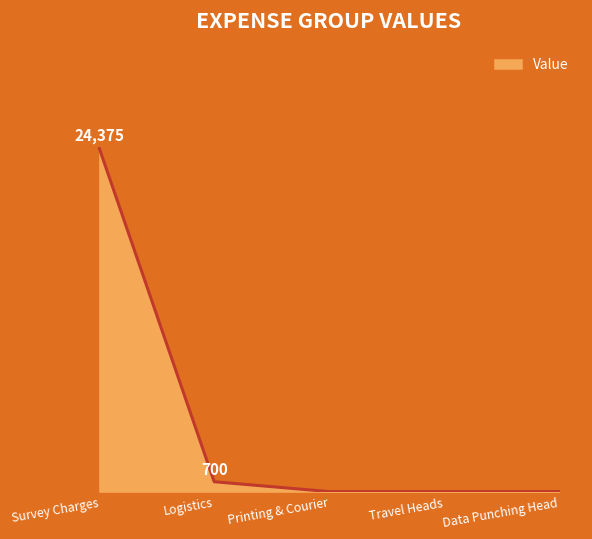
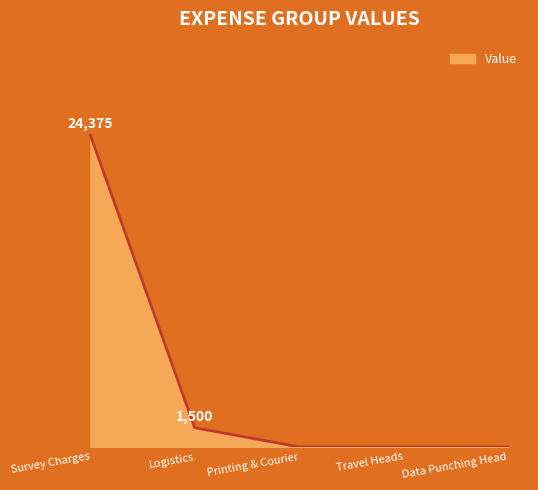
Logistics: 700 -> 1,500
